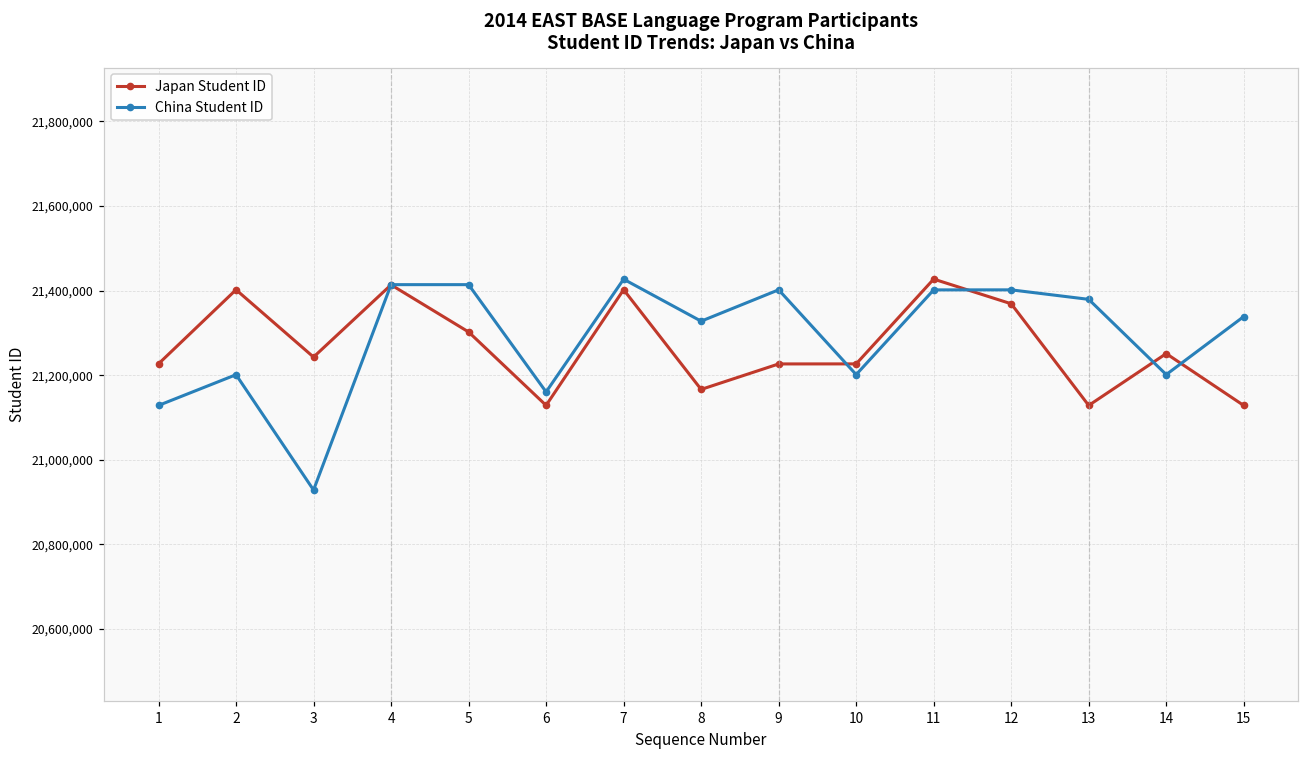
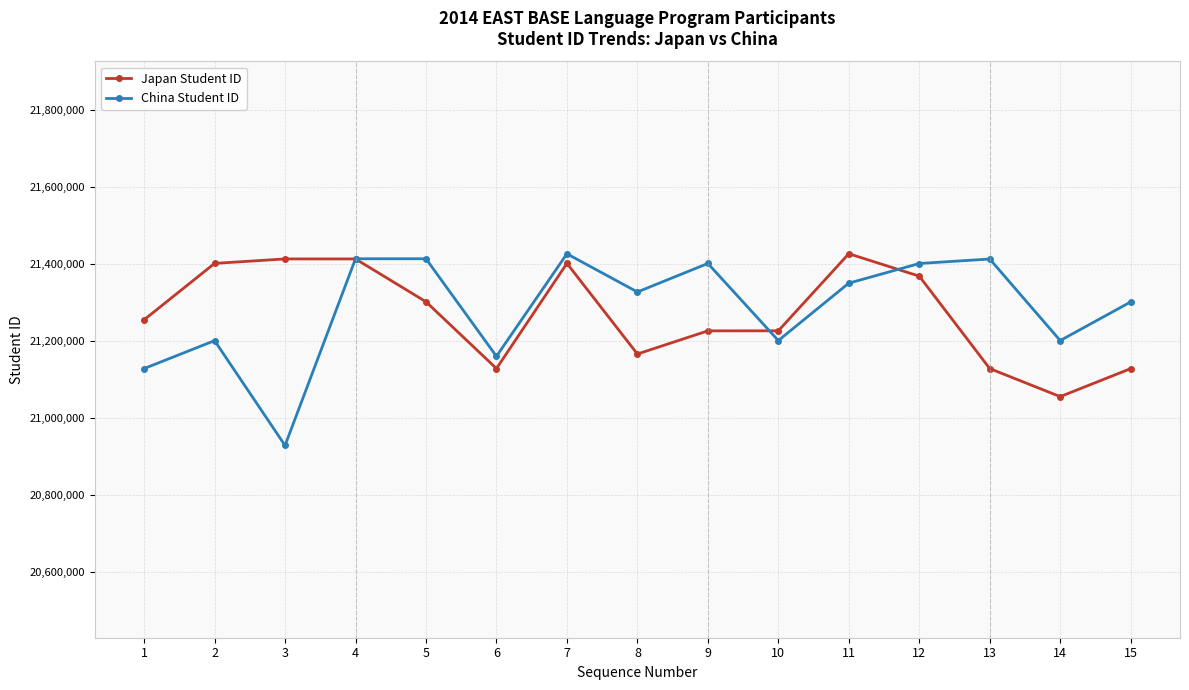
Japan Student ID, 1: 21,230,000 -> 21,260,000
Japan Student ID, 3: 21,240,000 -> 21,410,000
China Student ID, 11: 21,400,000 -> 21,350,000
China Student ID, 13: 21,380,000 -> 21,410,000
Japan Student ID, 14: 21,250,000 -> 21,060,000
China Student ID, 15: 21,340,000 -> 21,300,000
